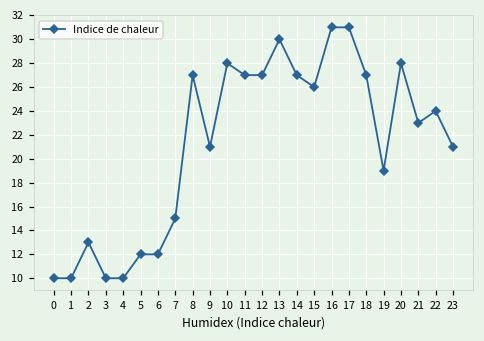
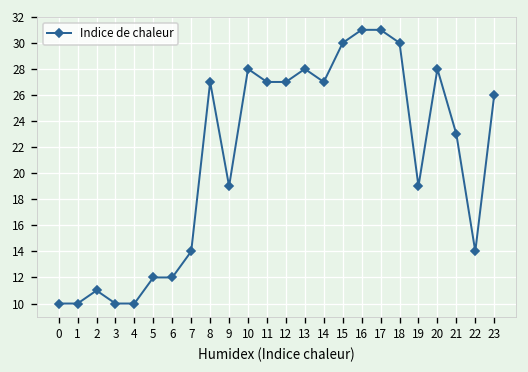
2: 13 -> 11
7: 15 -> 14
9: 21 -> 19
13: 30 -> 28
15: 26 -> 30
18: 27 -> 30
22: 24 -> 14
23: 21 -> 26
